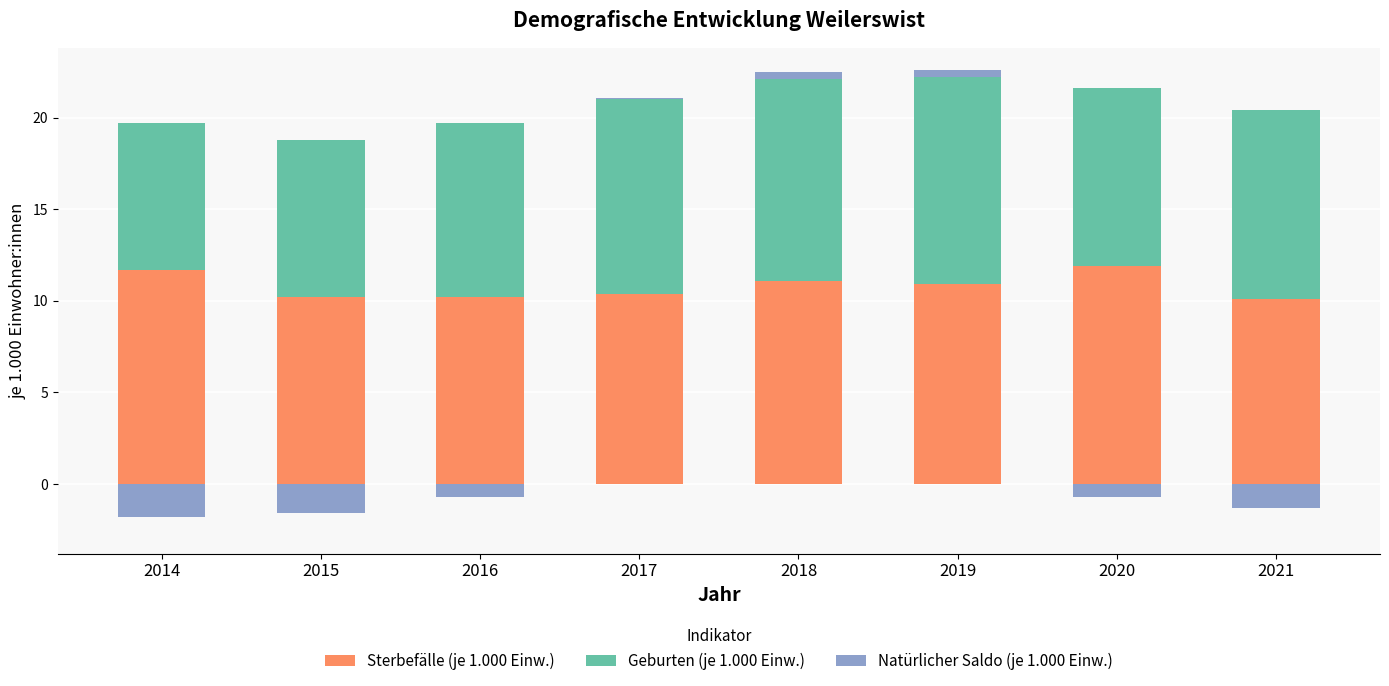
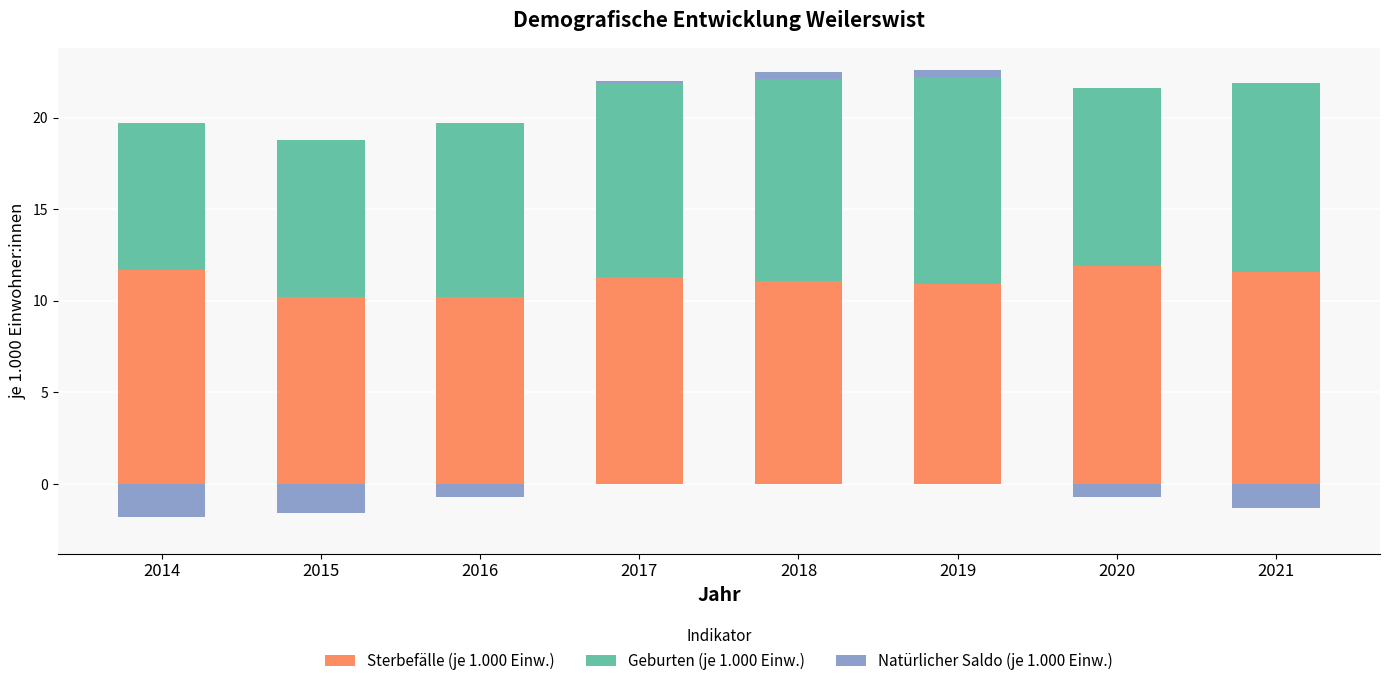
Sterbefälle (je 1.000 Einw.), 2017: 10.4 -> 11.3
Sterbefälle (je 1.000 Einw.), 2021: 10.1 -> 11.6
